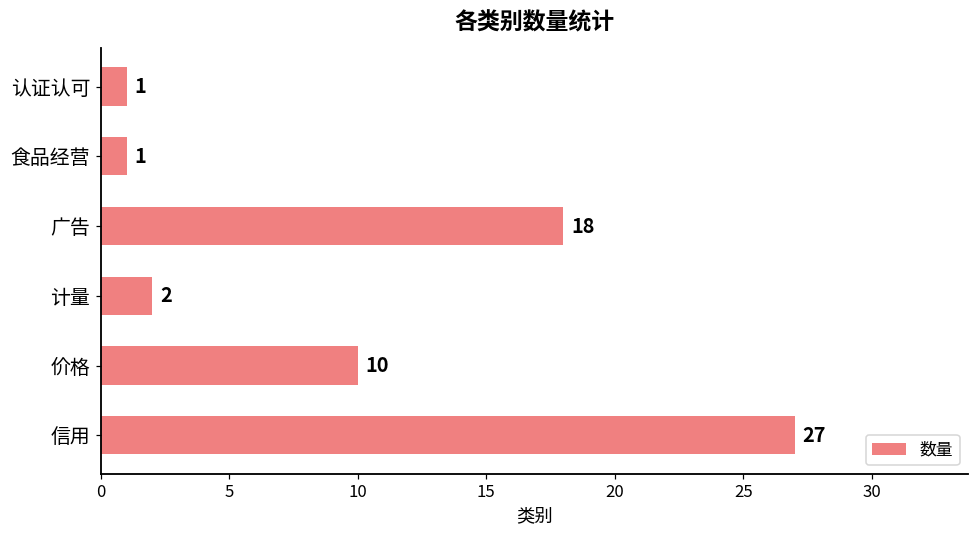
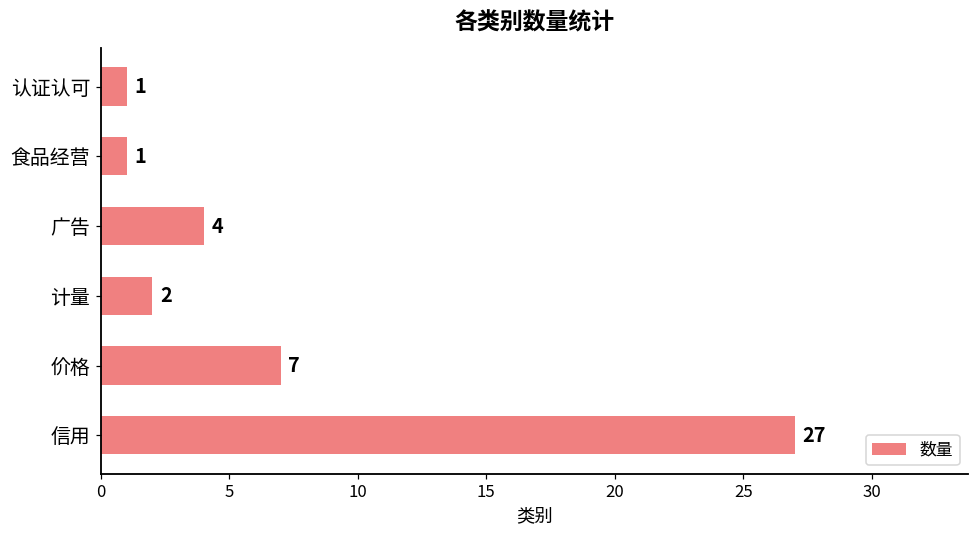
广告: 18 -> 4
价格: 10 -> 7
